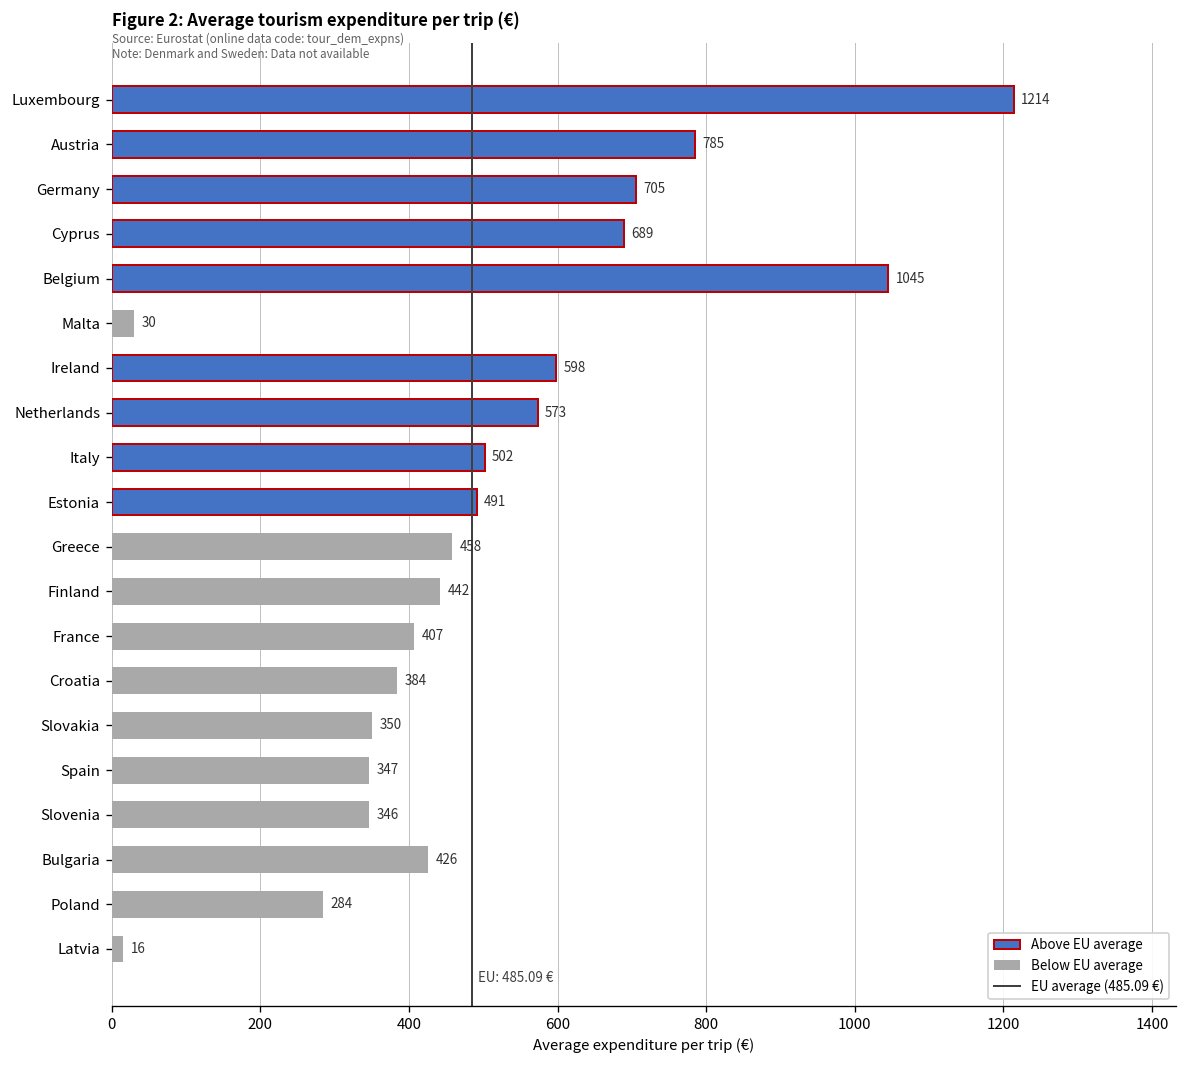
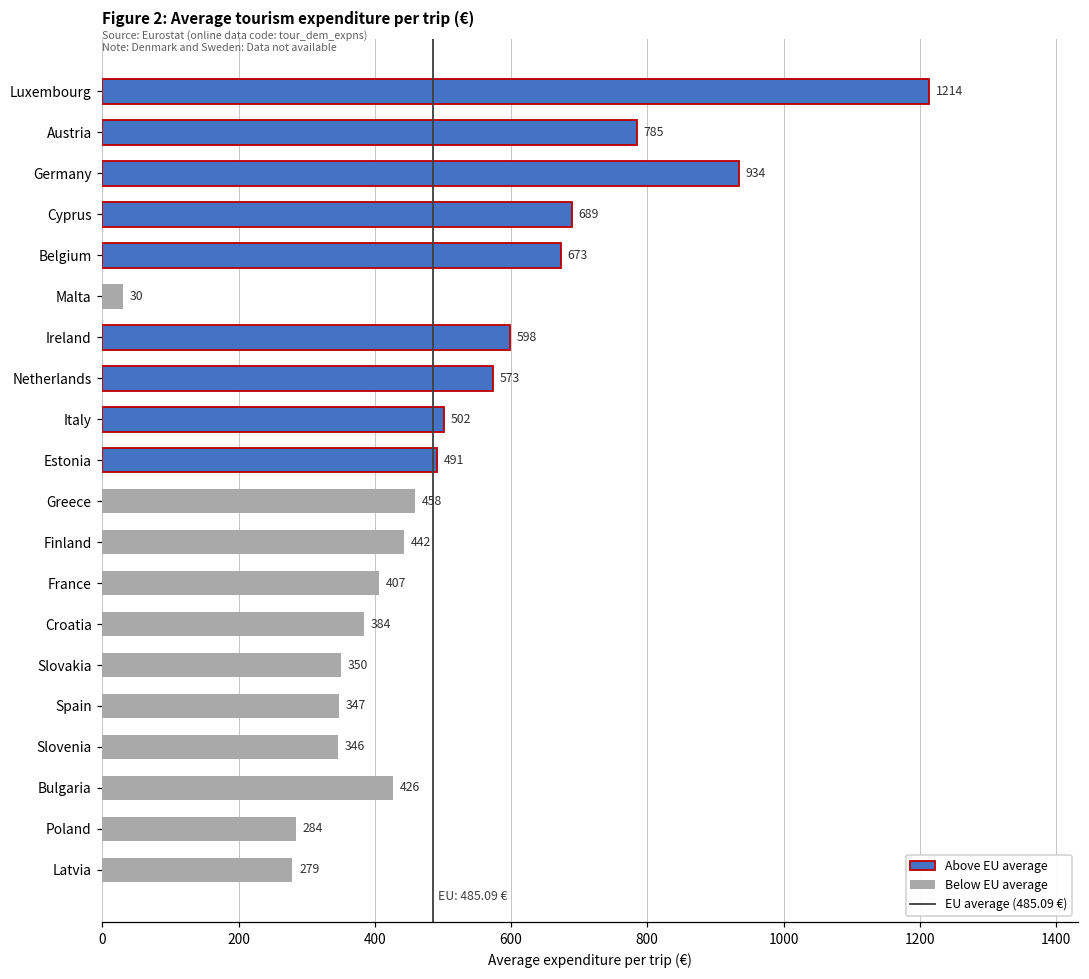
Germany: 705 -> 934
Belgium: 1045 -> 673
Latvia: 16 -> 279
